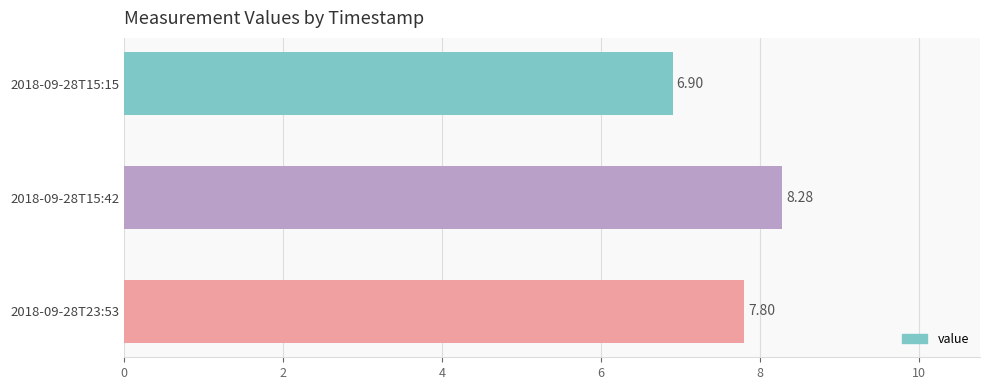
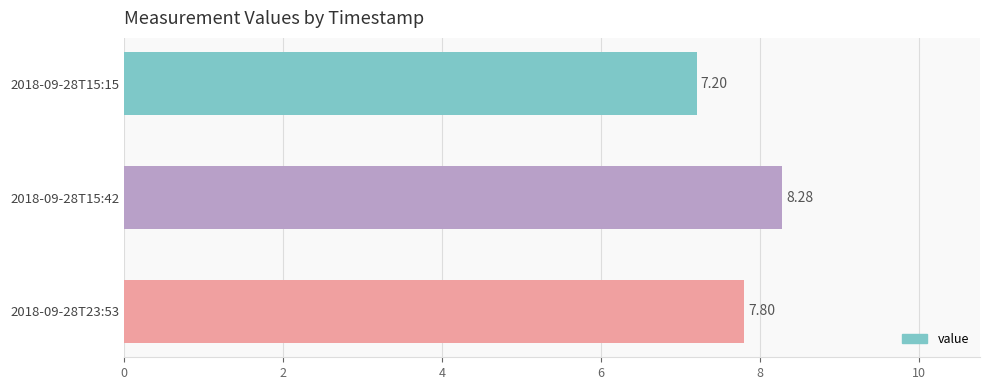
2018-09-28T15:15: 6.90 -> 7.20
